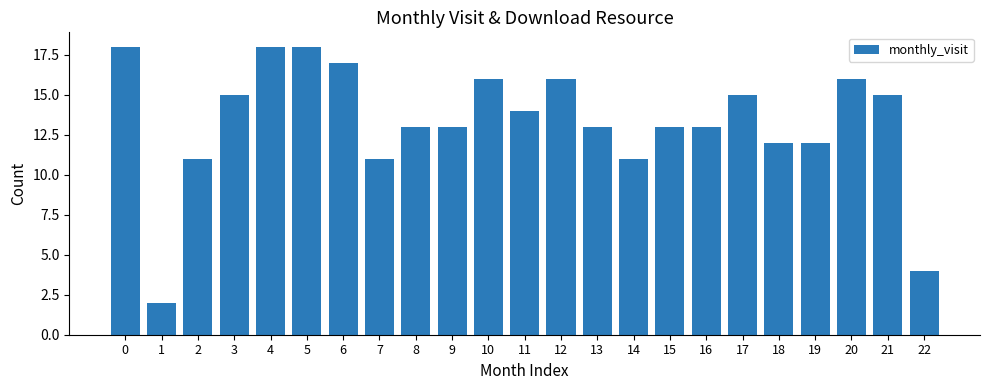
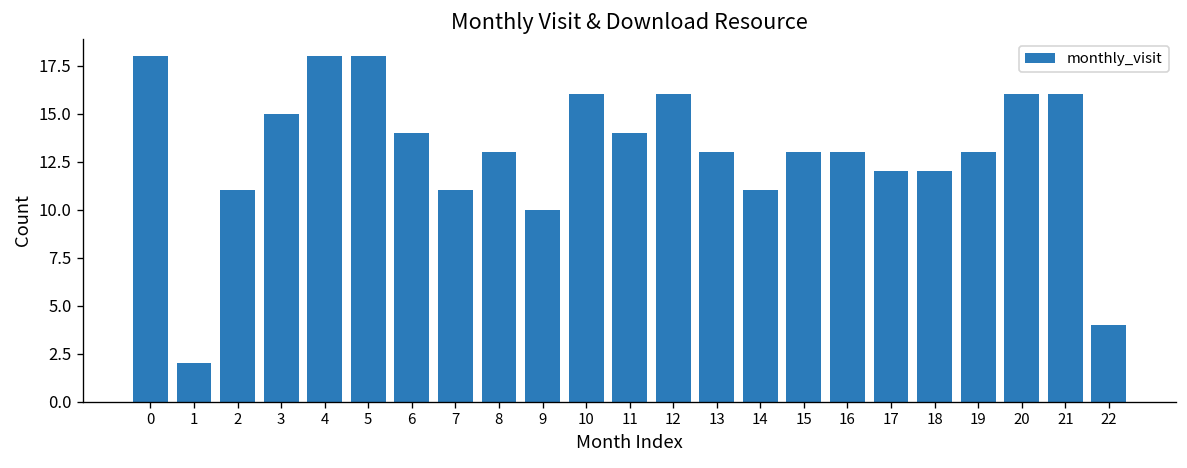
6: 17 -> 14
9: 13 -> 10
17: 15 -> 12
19: 12 -> 13
21: 15 -> 16
